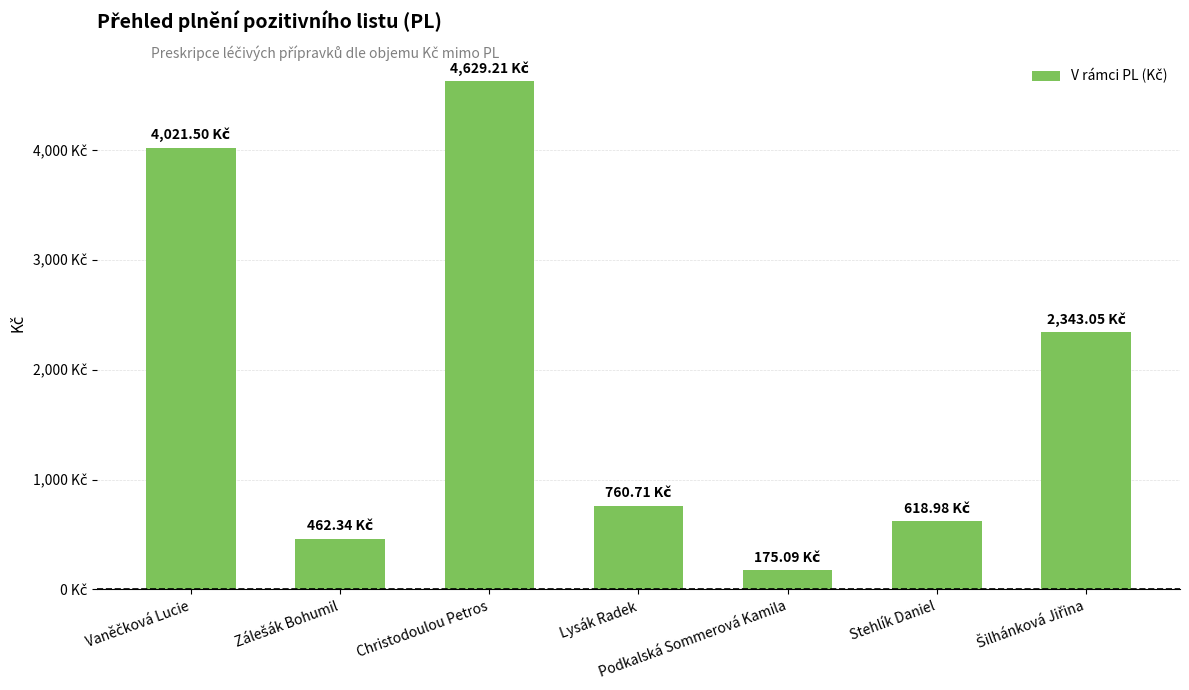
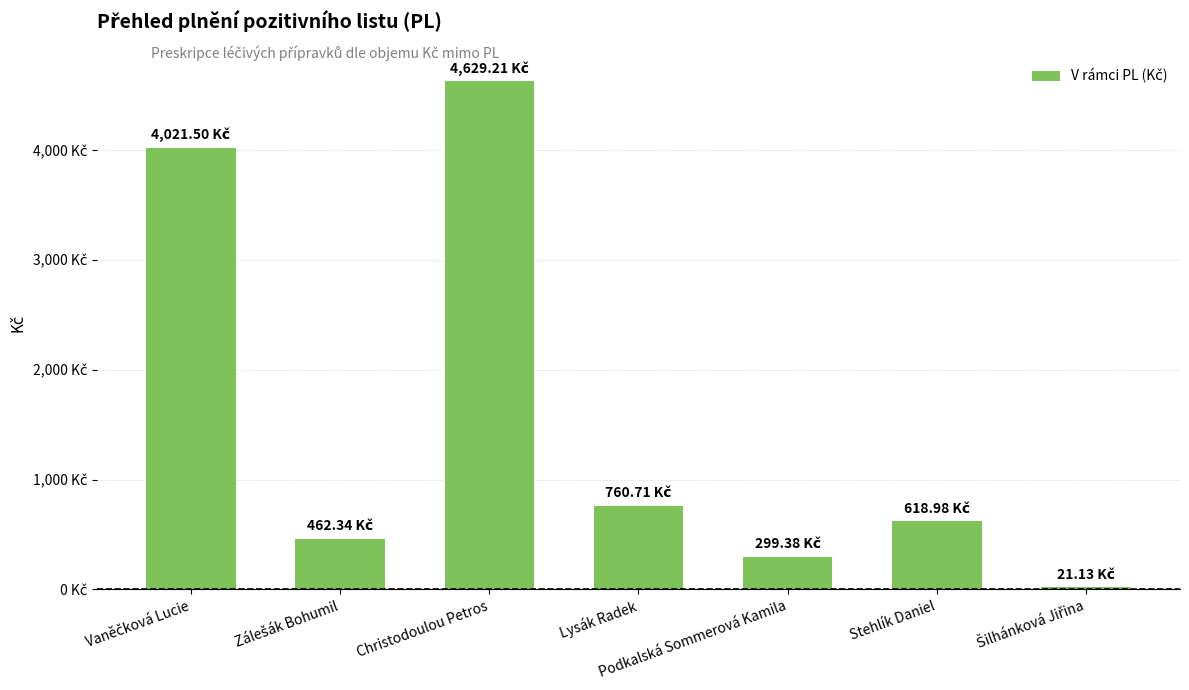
Podkalská Sommerová Kamila: 175.09 -> 299.38
Šilhánková Jiřina: 2,343.05 -> 21.13
